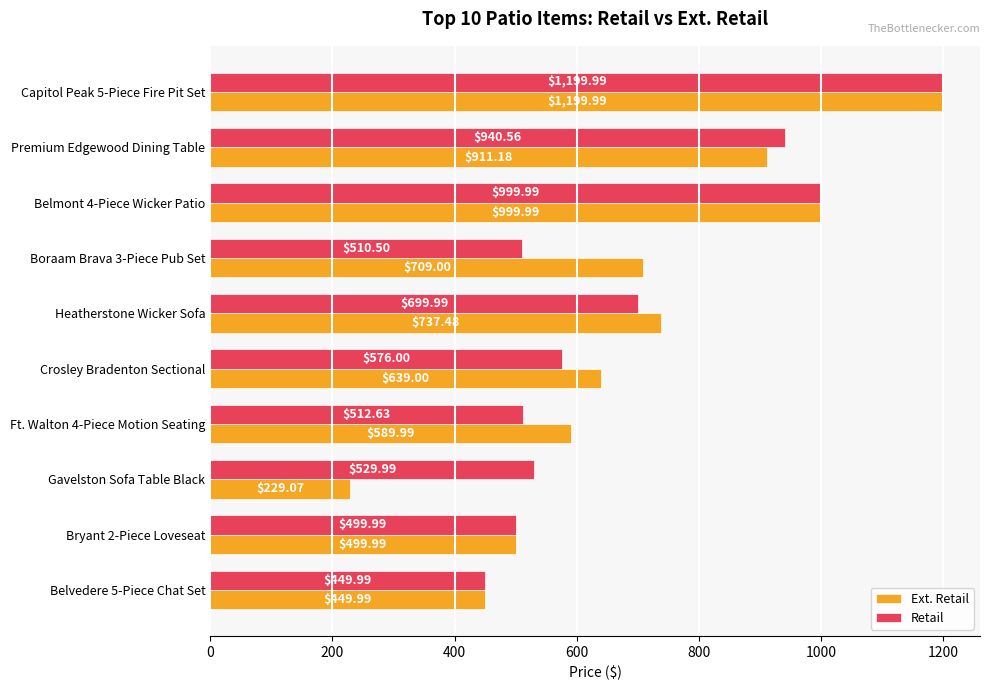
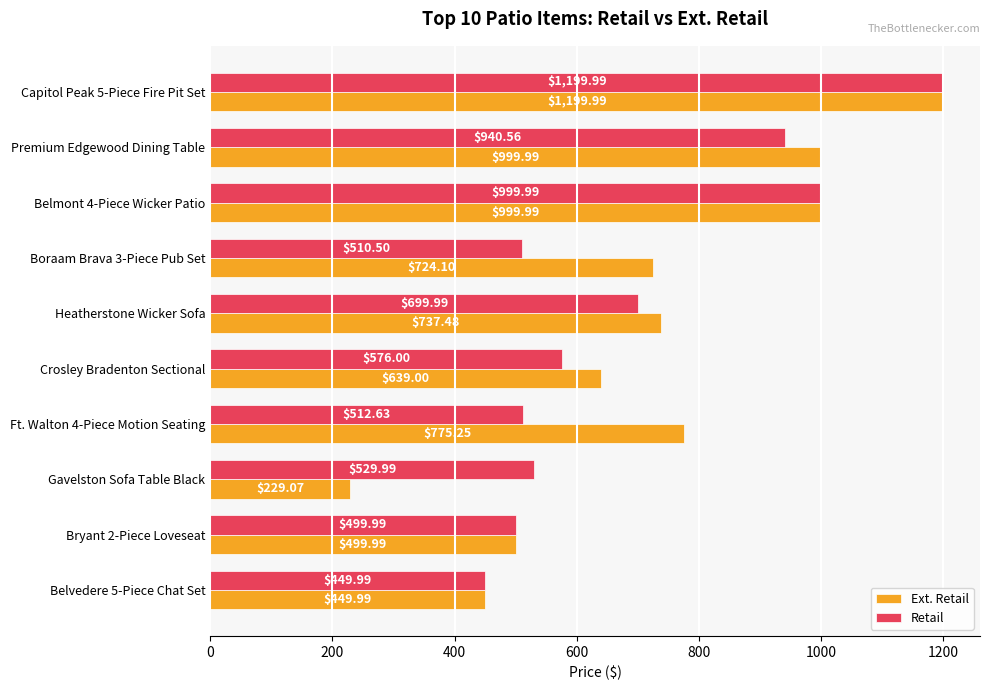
Ext. Retail, Premium Edgewood Dining Table: $911.18 -> $999.99
Ext. Retail, Boraam Brava 3-Piece Pub Set: $709.00 -> $724.10
Ext. Retail, Ft. Walton 4-Piece Motion Seating: $589.99 -> $775.25
